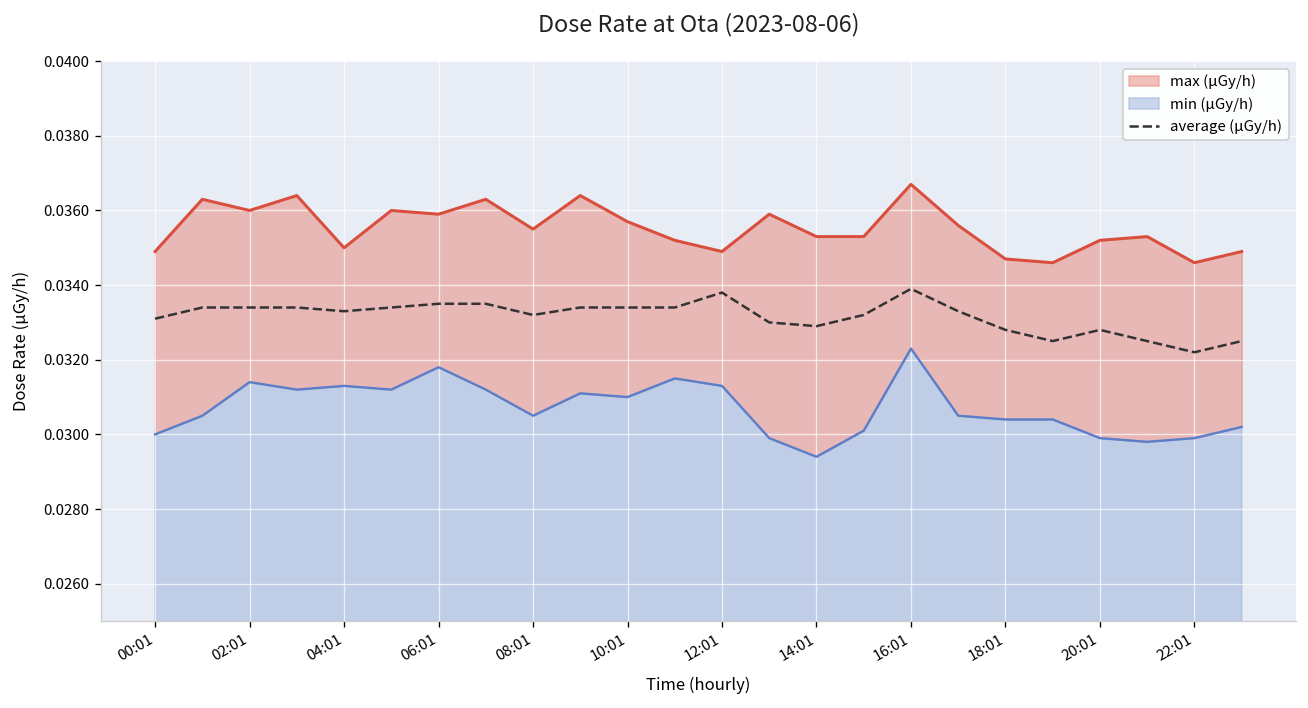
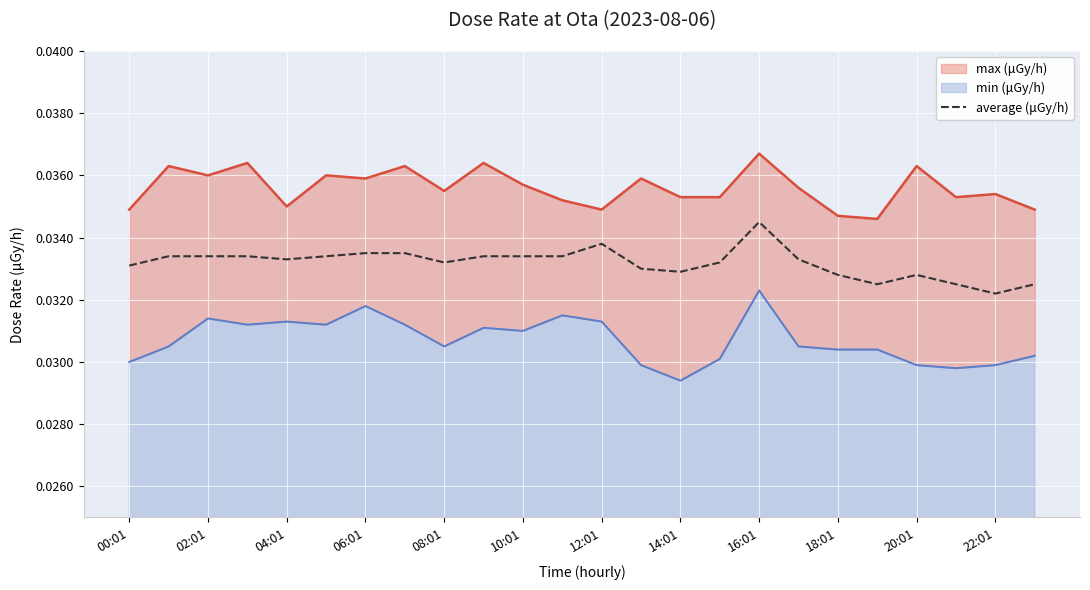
average (μGy/h), 16:01: 0.0339 -> 0.0345
max (μGy/h), 20:01: 0.0352 -> 0.0363
max (μGy/h), 22:01: 0.0346 -> 0.0354
